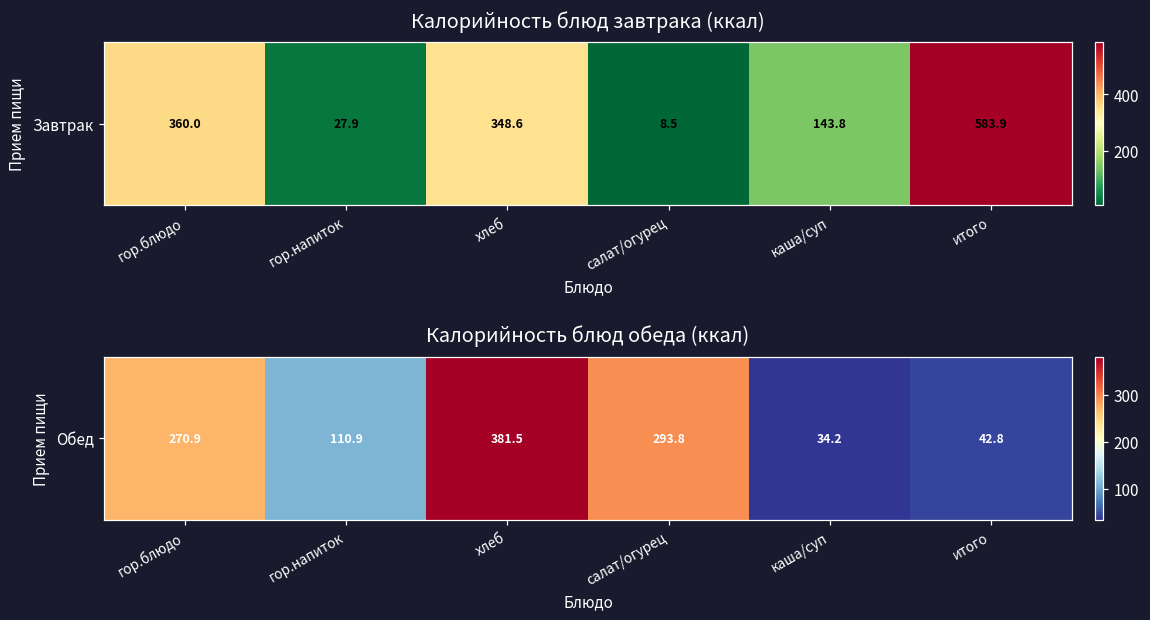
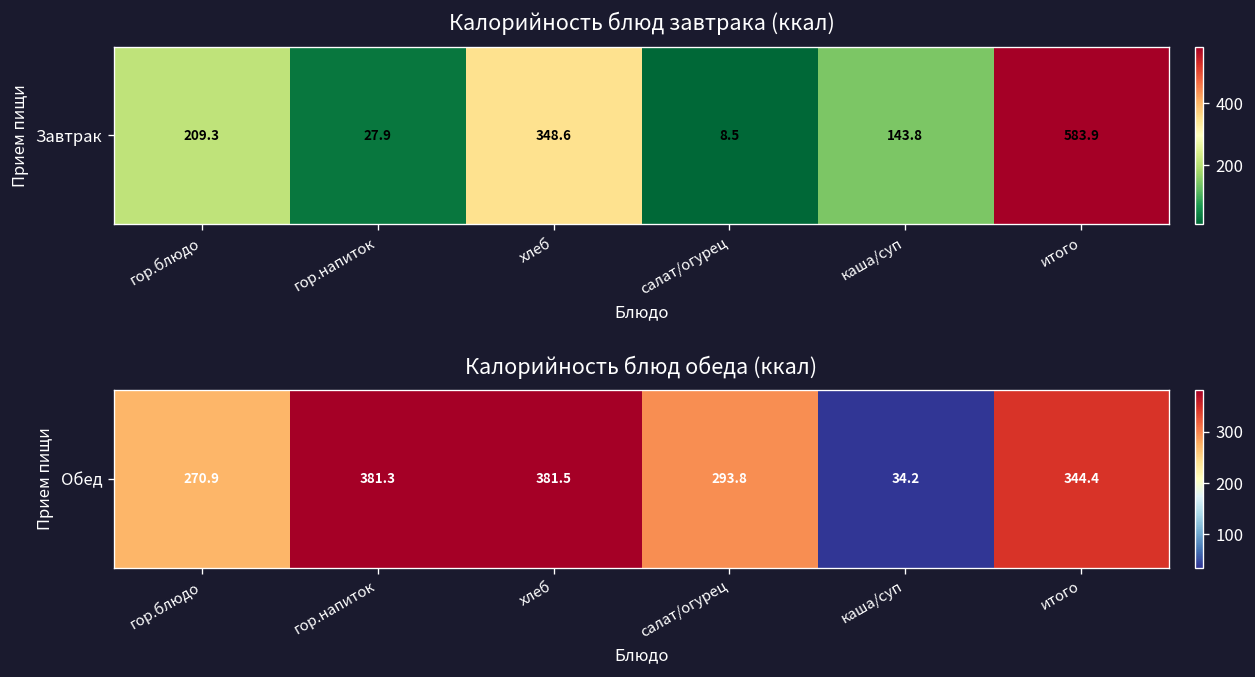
Калорийность блюд завтрака (ккал), Завтрак, гор.блюдо: 360.0 -> 209.3
Калорийность блюд обеда (ккал), Обед, гор.напиток: 110.9 -> 381.3
Калорийность блюд обеда (ккал), Обед, итого: 42.8 -> 344.4
